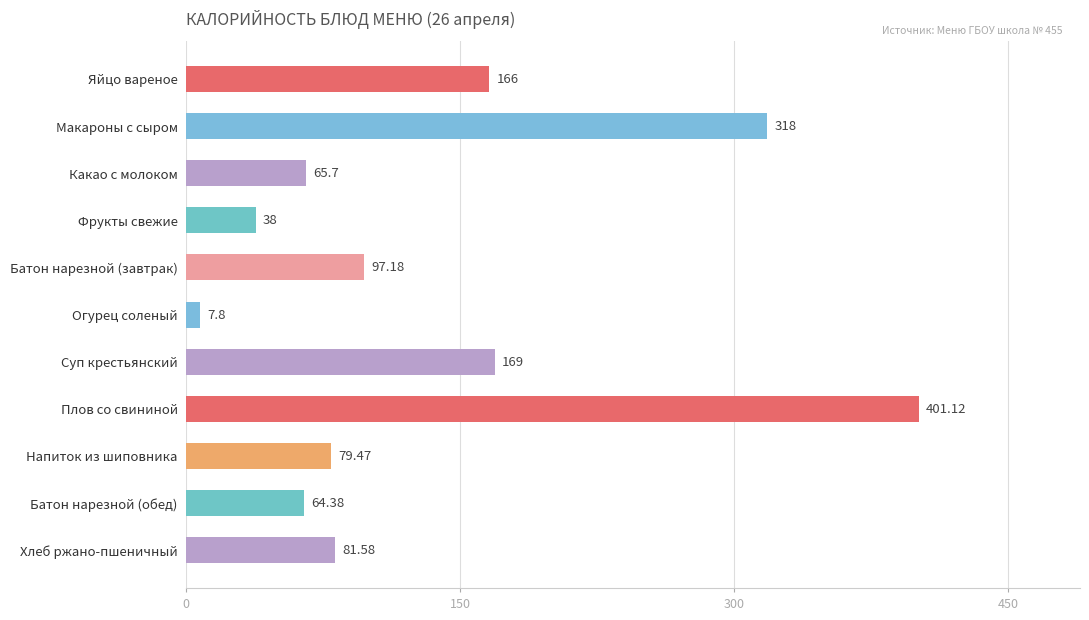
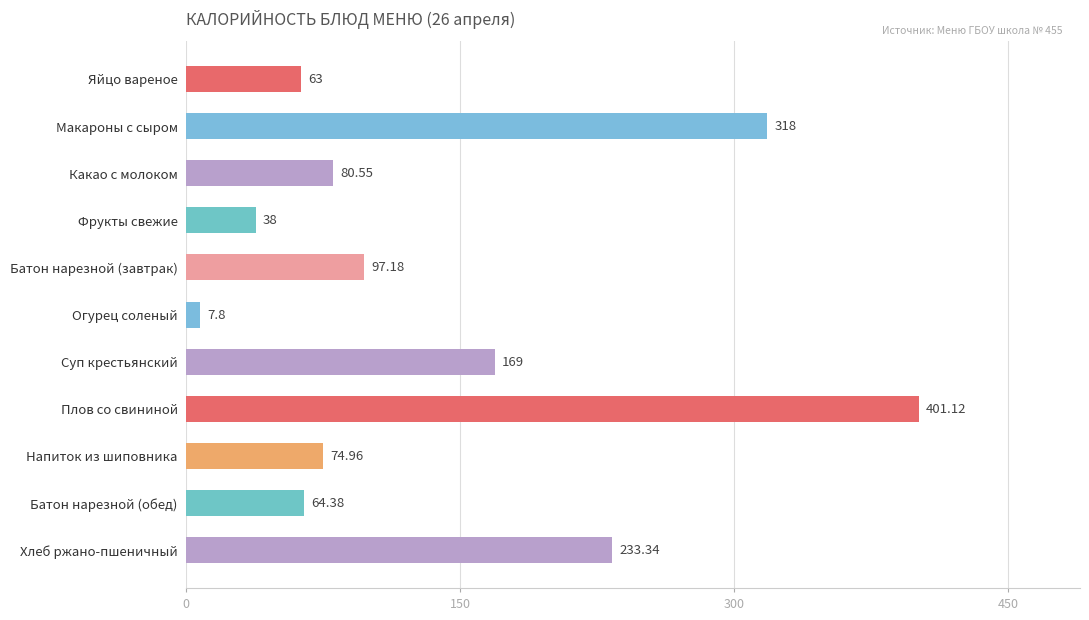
Яйцо вареное: 166 -> 63
Какао с молоком: 65.7 -> 80.55
Напиток из шиповника: 79.47 -> 74.96
Хлеб ржано-пшеничный: 81.58 -> 233.34
